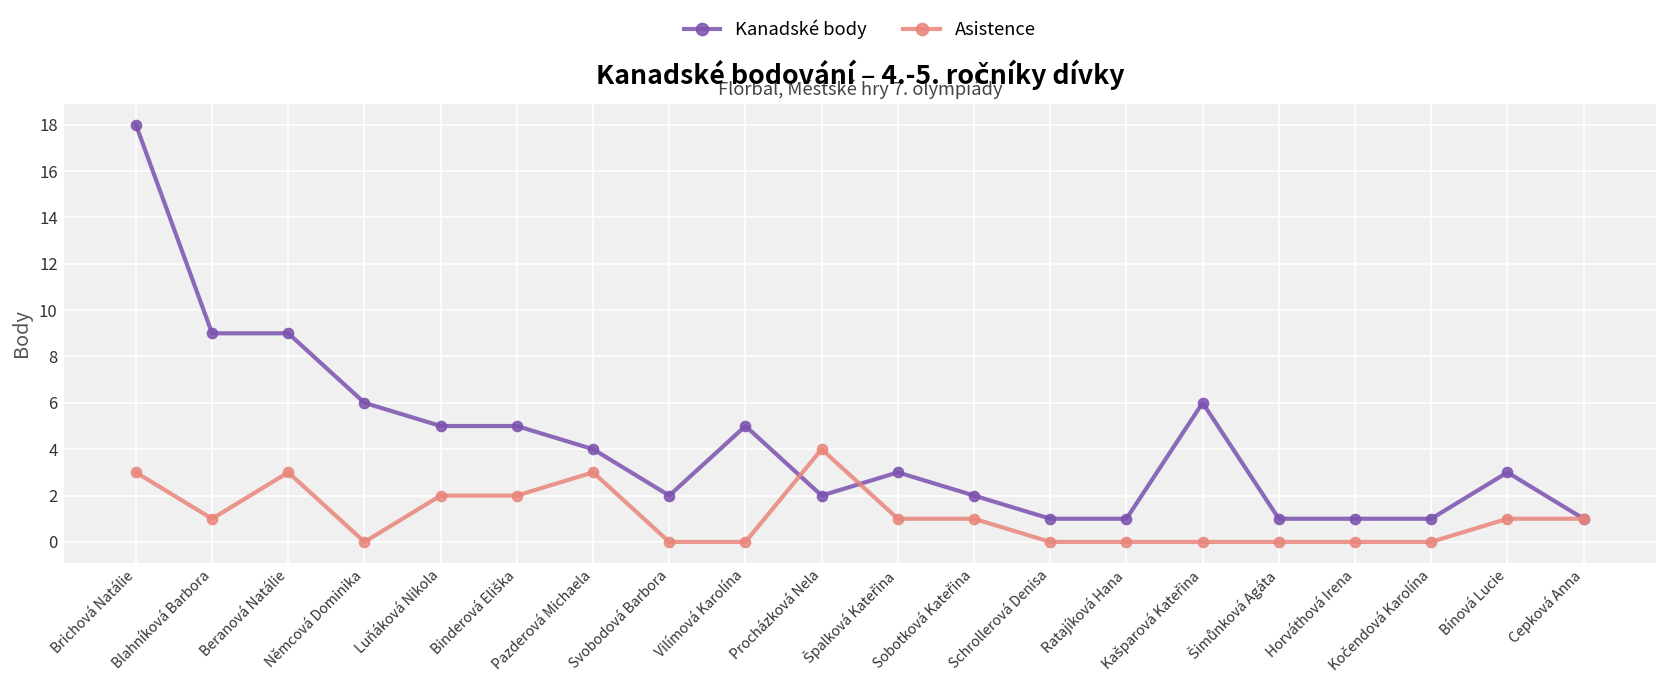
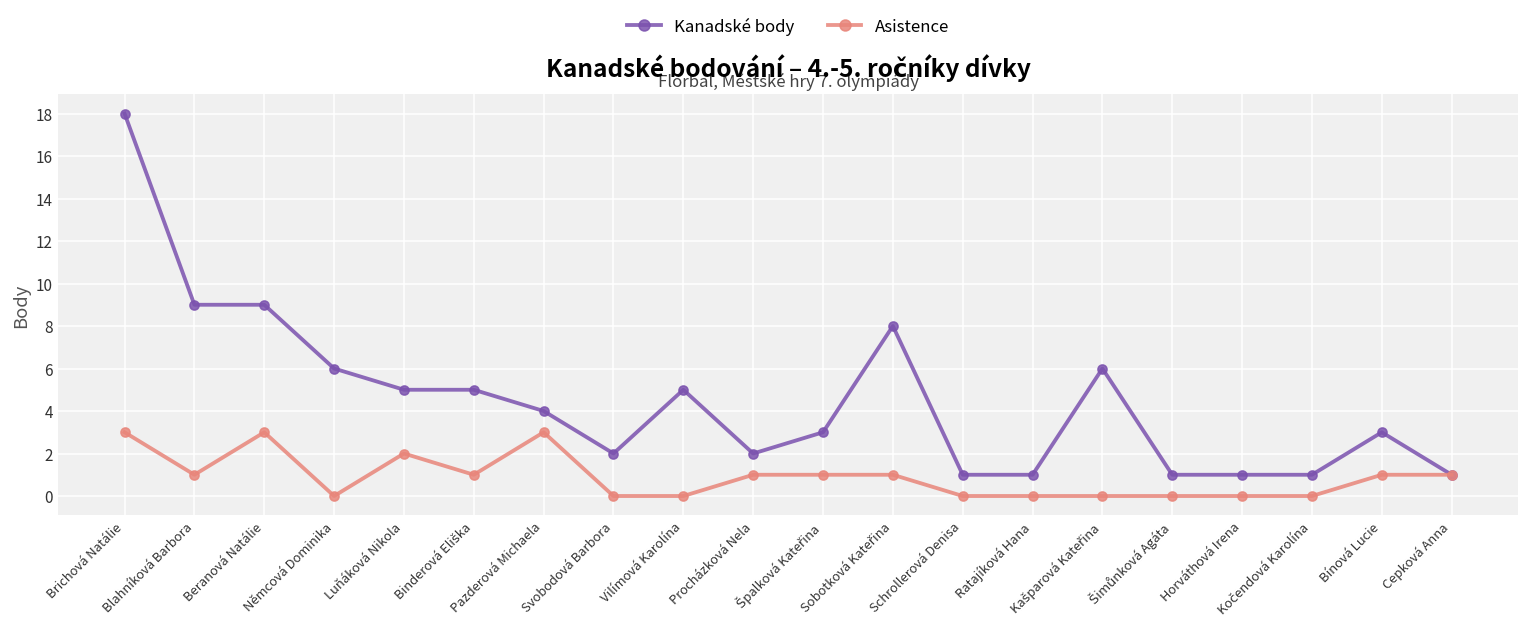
Asistence, Binderová Eliška: 2 -> 1
Asistence, Procházková Nela: 4 -> 1
Kanadské body, Sobotková Kateřina: 2 -> 8
